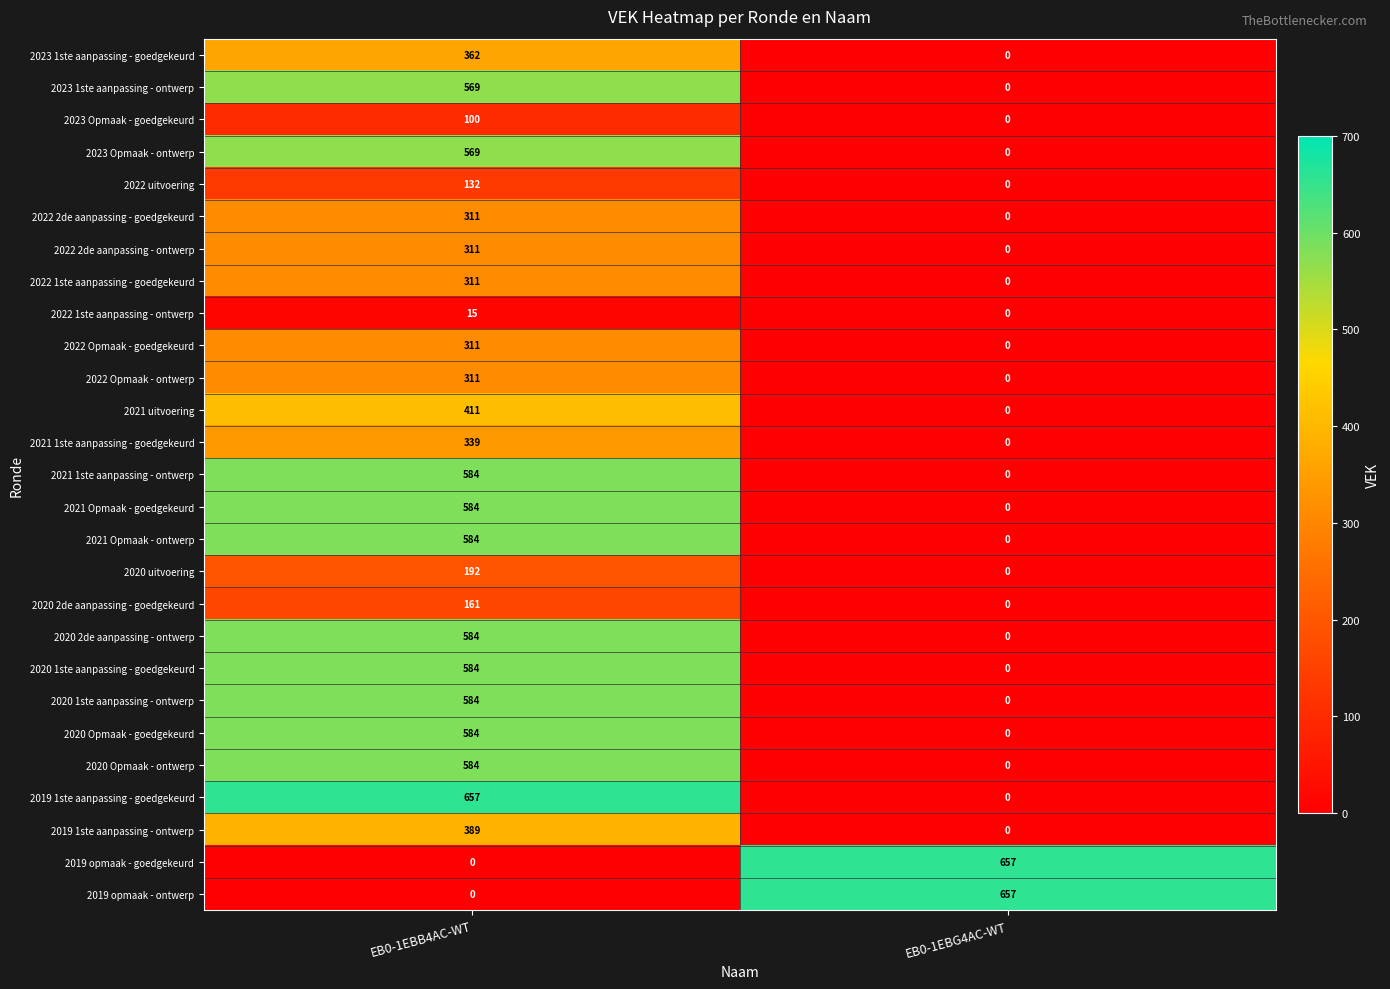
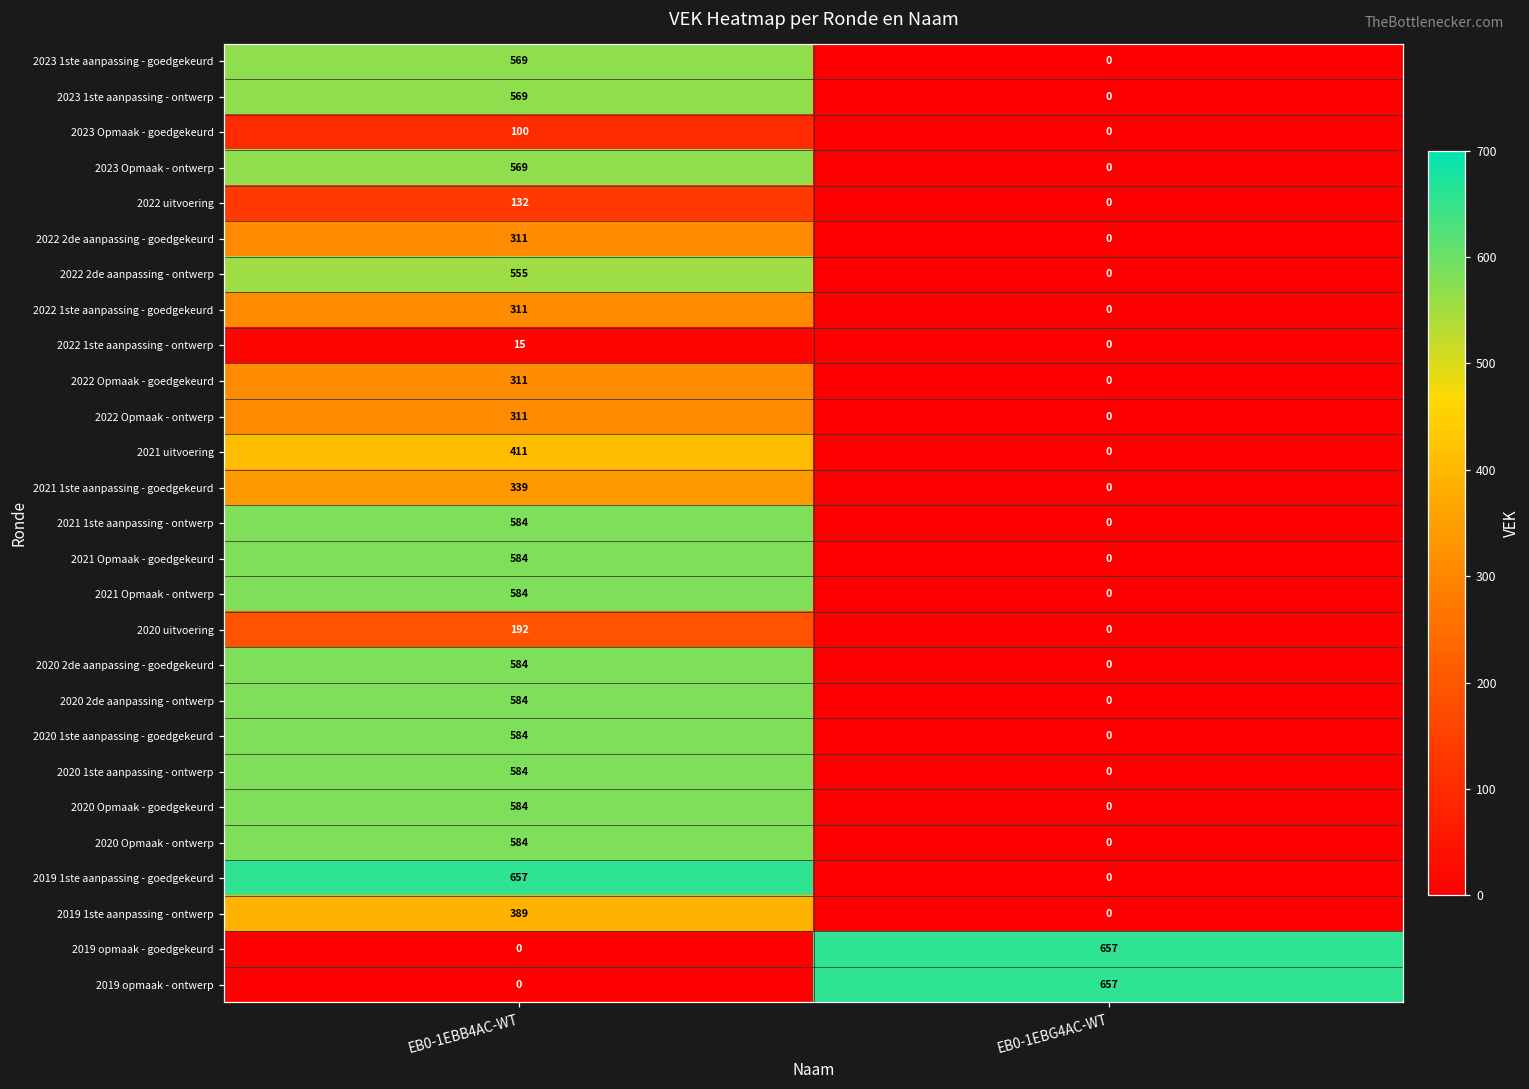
2023 1ste aanpassing - goedgekeurd, EB0-1EBB4AC-WT: 362 -> 569
2022 2de aanpassing - ontwerp, EB0-1EBB4AC-WT: 311 -> 555
2020 2de aanpassing - goedgekeurd, EB0-1EBB4AC-WT: 161 -> 584
